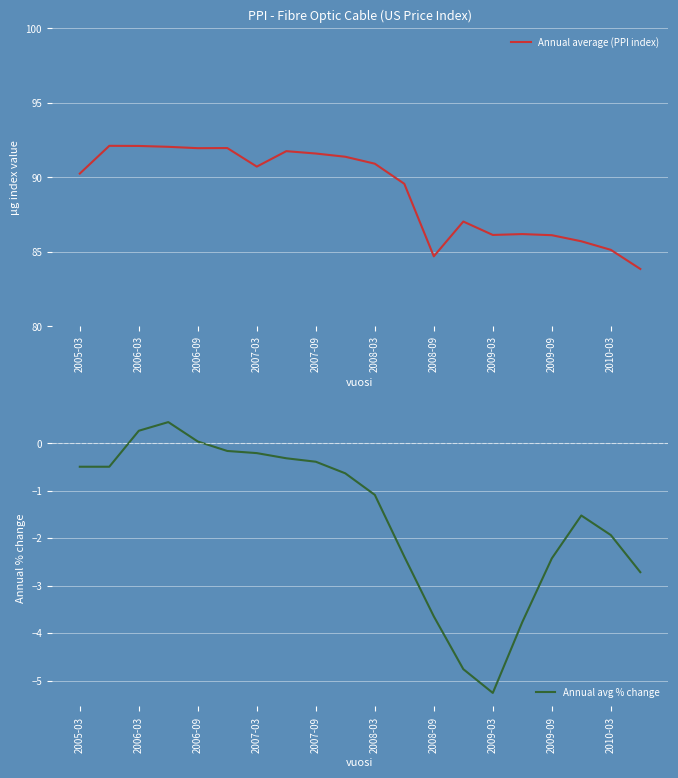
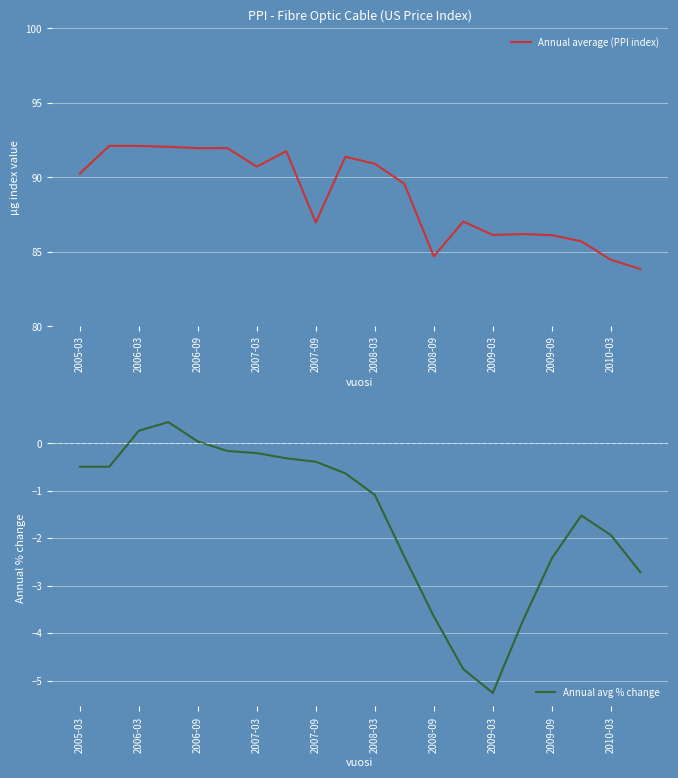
PPI - Fibre Optic Cable (US Price Index), 2007-09: 91.6 -> 87.0
PPI - Fibre Optic Cable (US Price Index), 2010-03: 85.1 -> 84.5
